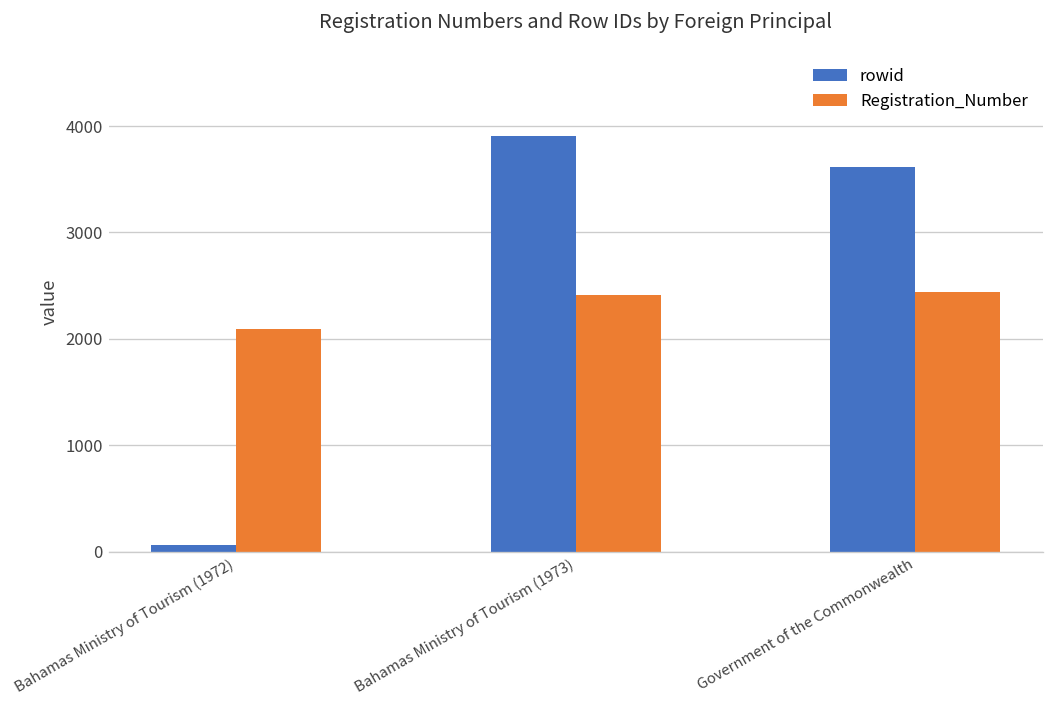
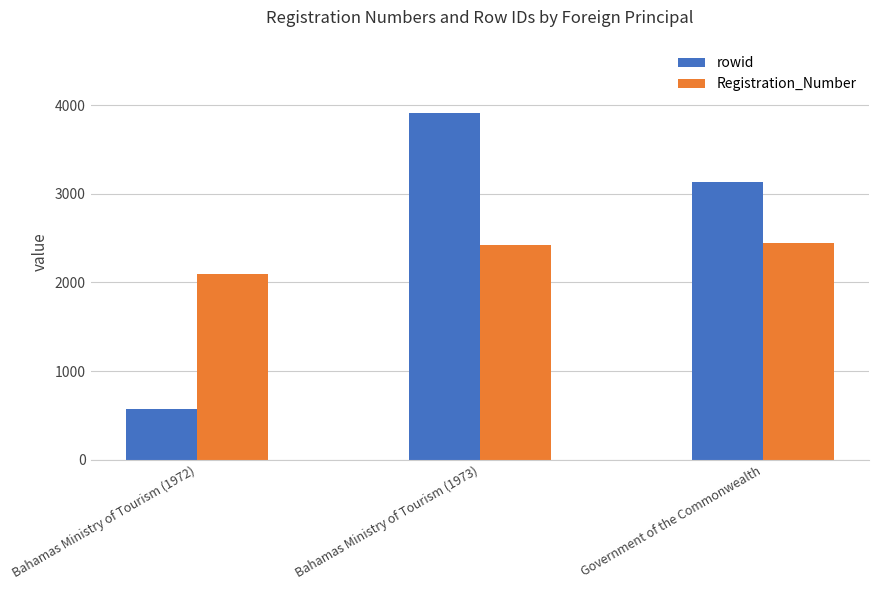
rowid, Bahamas Ministry of Tourism (1972): 100 -> 600
rowid, Government of the Commonwealth: 3600 -> 3100
